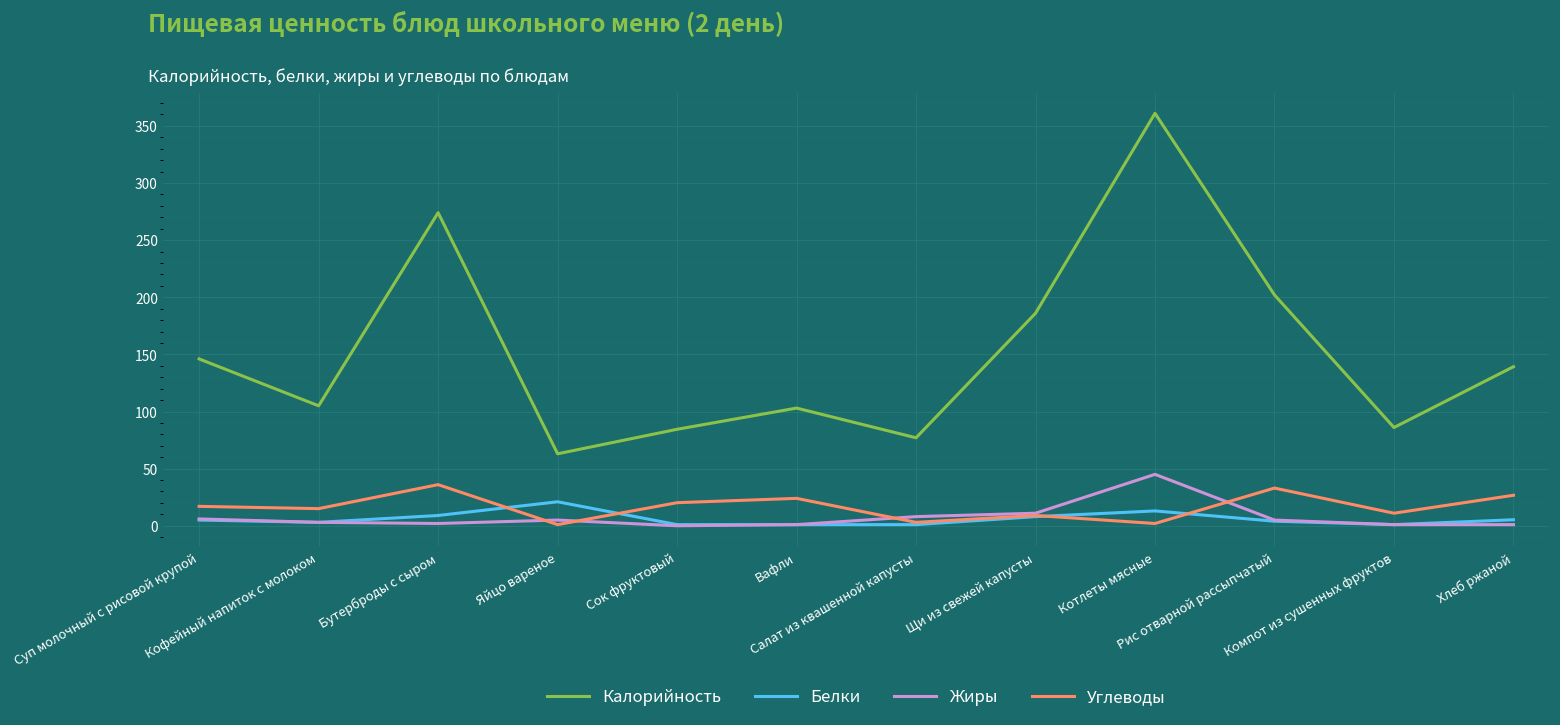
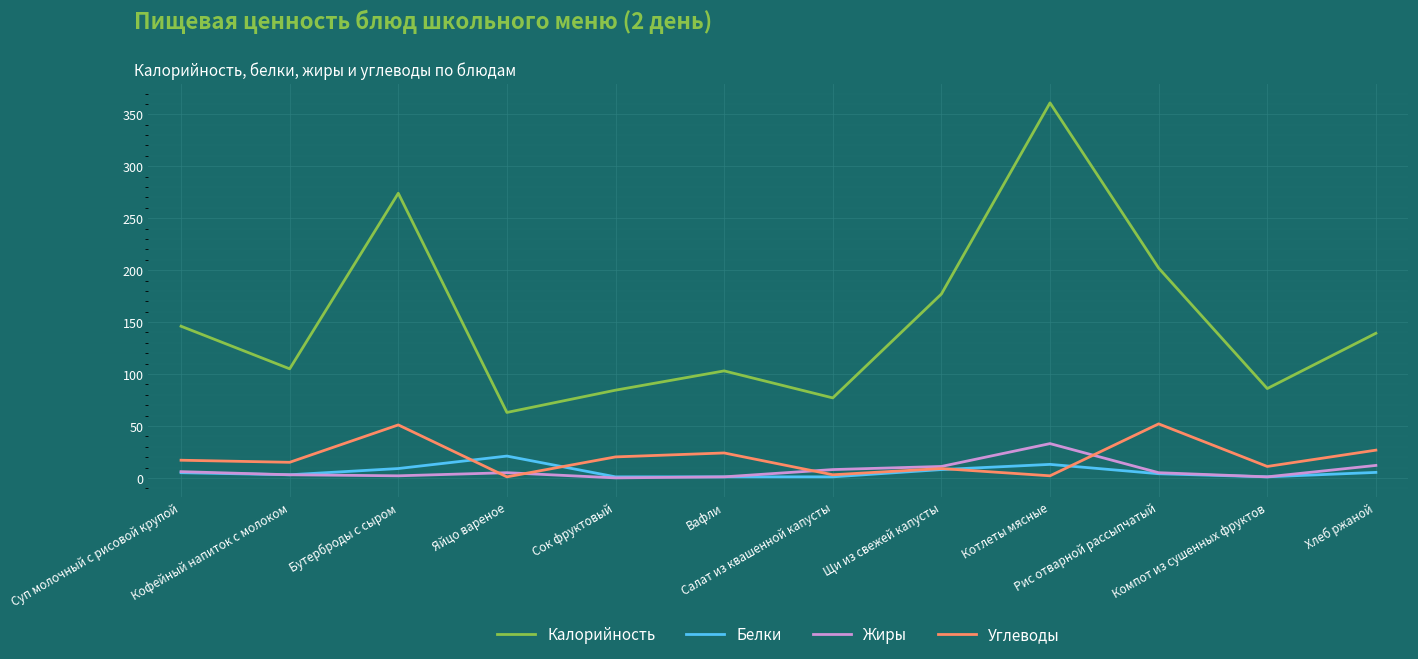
Углеводы, Бутерброды с сыром: 36 -> 51
Калорийность, Щи из свежей капусты: 186 -> 177
Жиры, Котлеты мясные: 45 -> 33
Углеводы, Рис отварной рассыпчатый: 33 -> 52
Жиры, Хлеб ржаной: 1 -> 12
